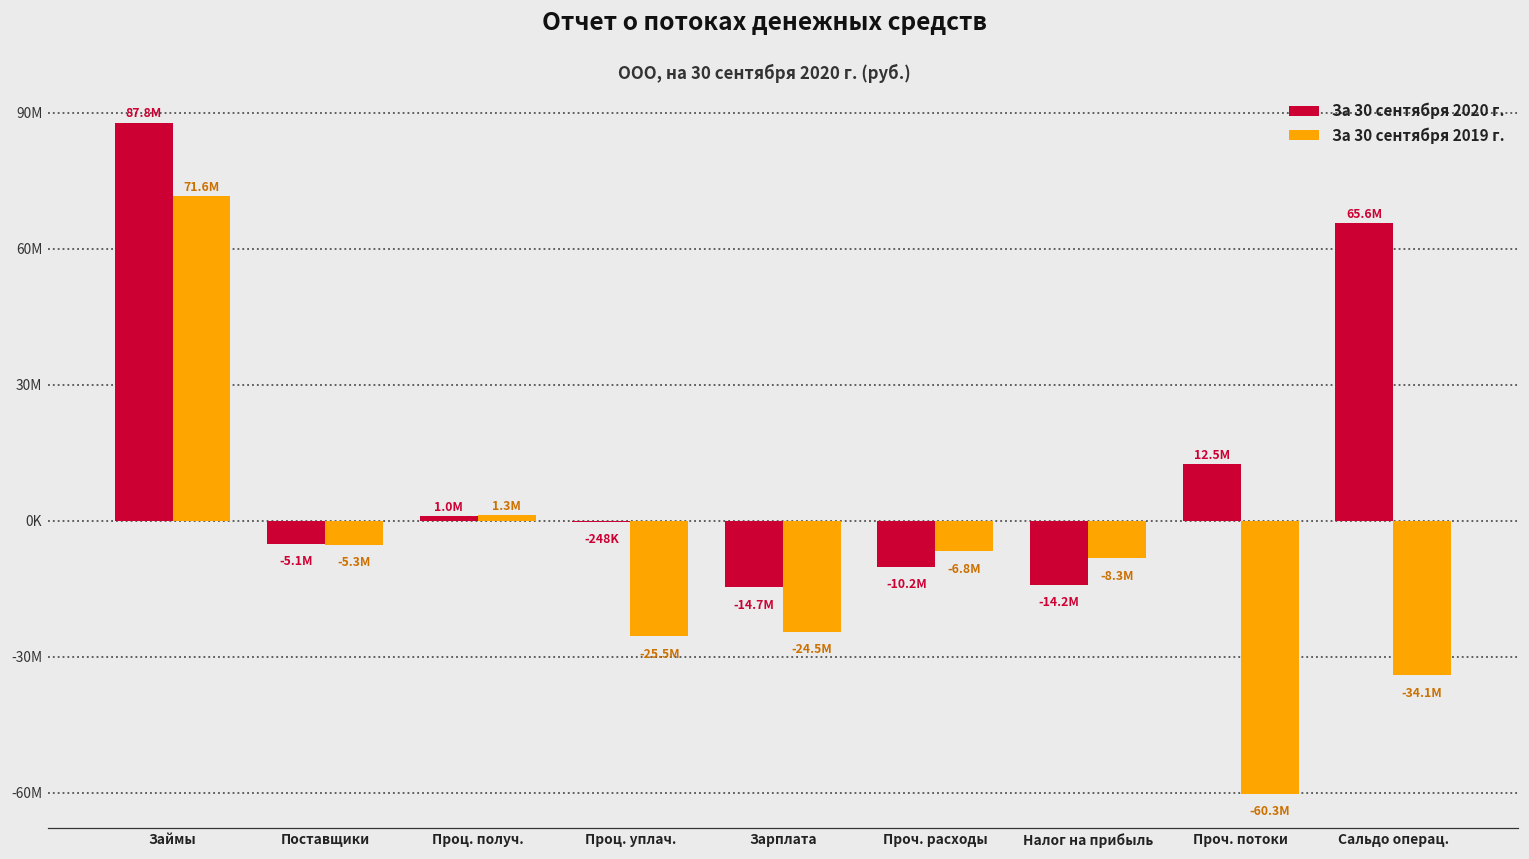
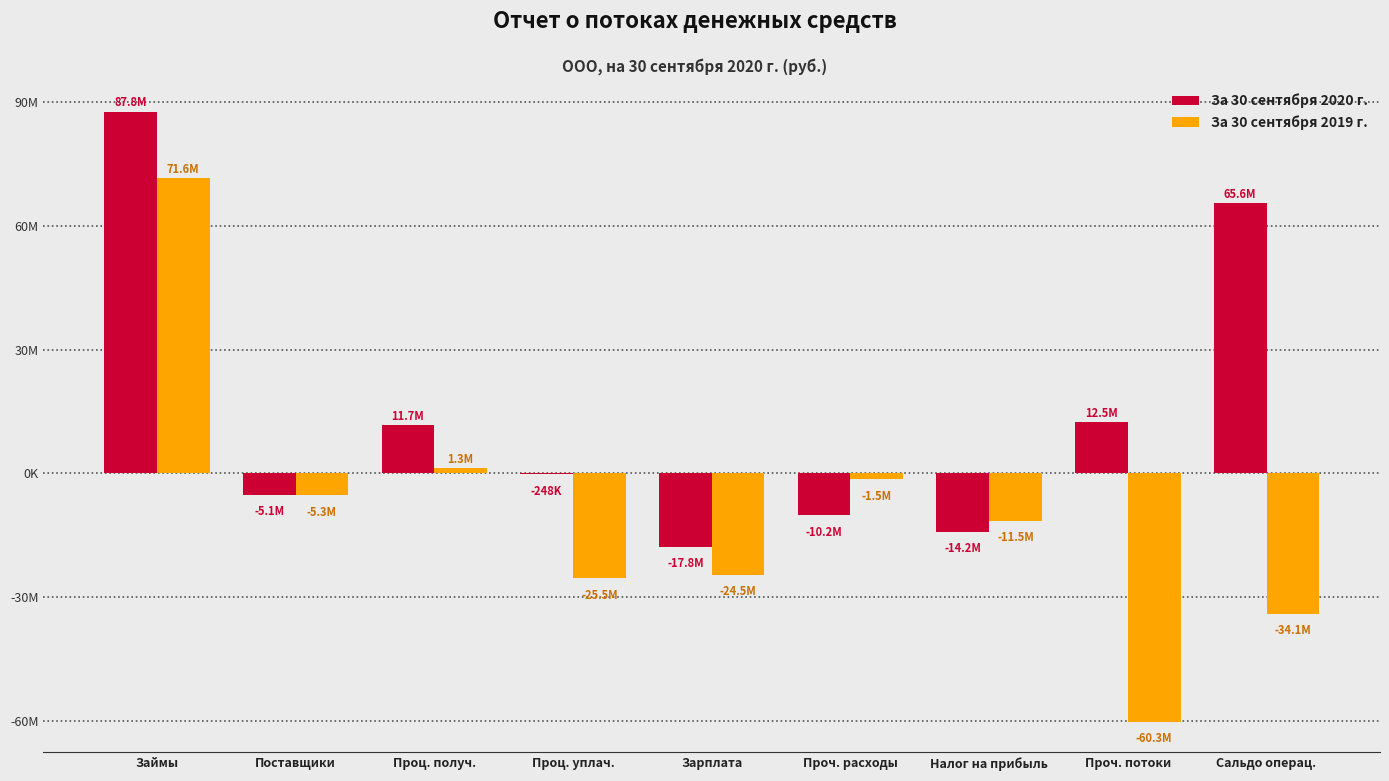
За 30 сентября 2020 г., Проц. получ.: 1.0M -> 11.7M
За 30 сентября 2020 г., Зарплата: -14.7M -> -17.8M
За 30 сентября 2019 г., Проч. расходы: -6.8M -> -1.5M
За 30 сентября 2019 г., Налог на прибыль: -8.3M -> -11.5M
